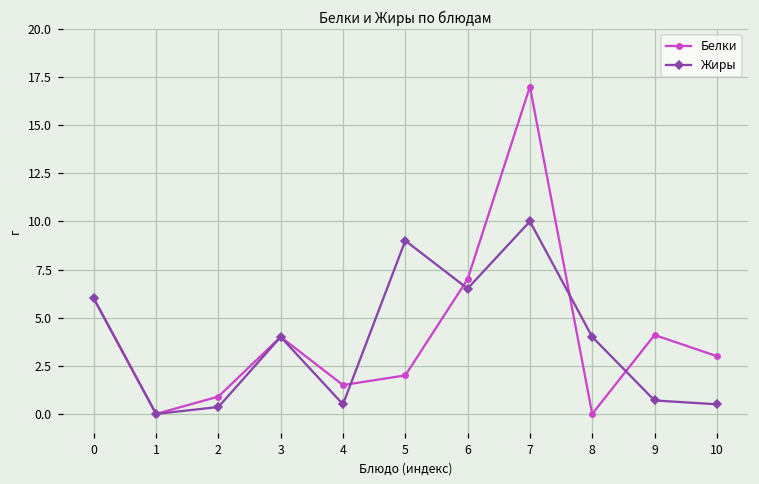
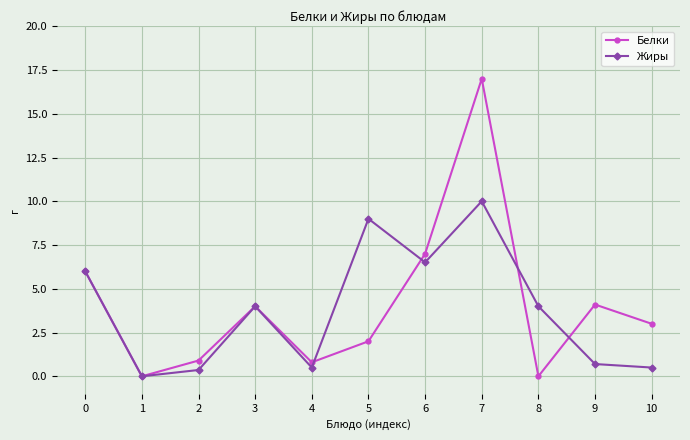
Белки, 4: 1.5 -> 0.8
